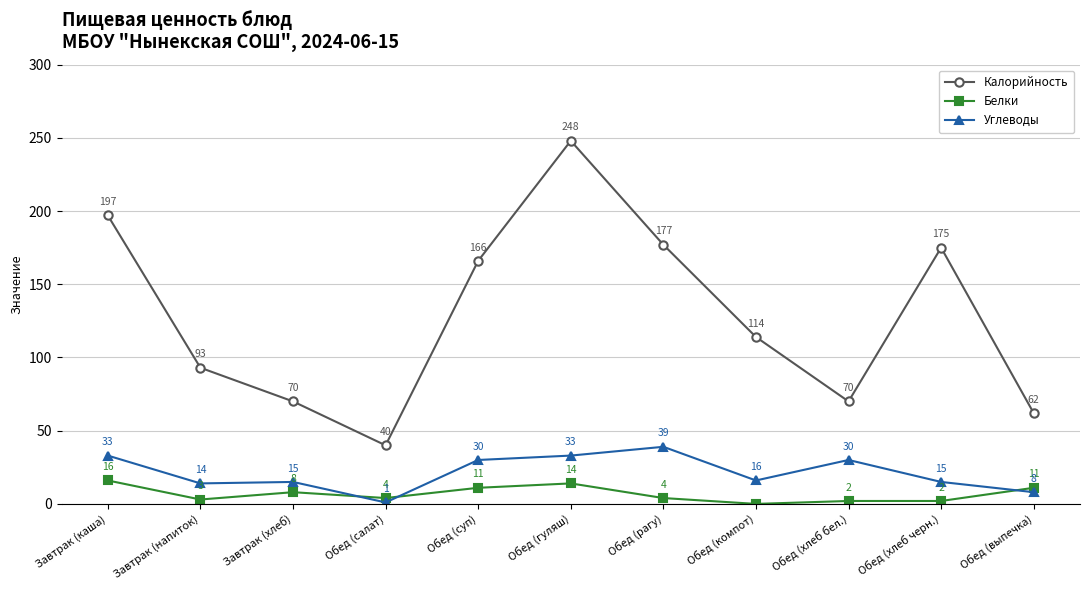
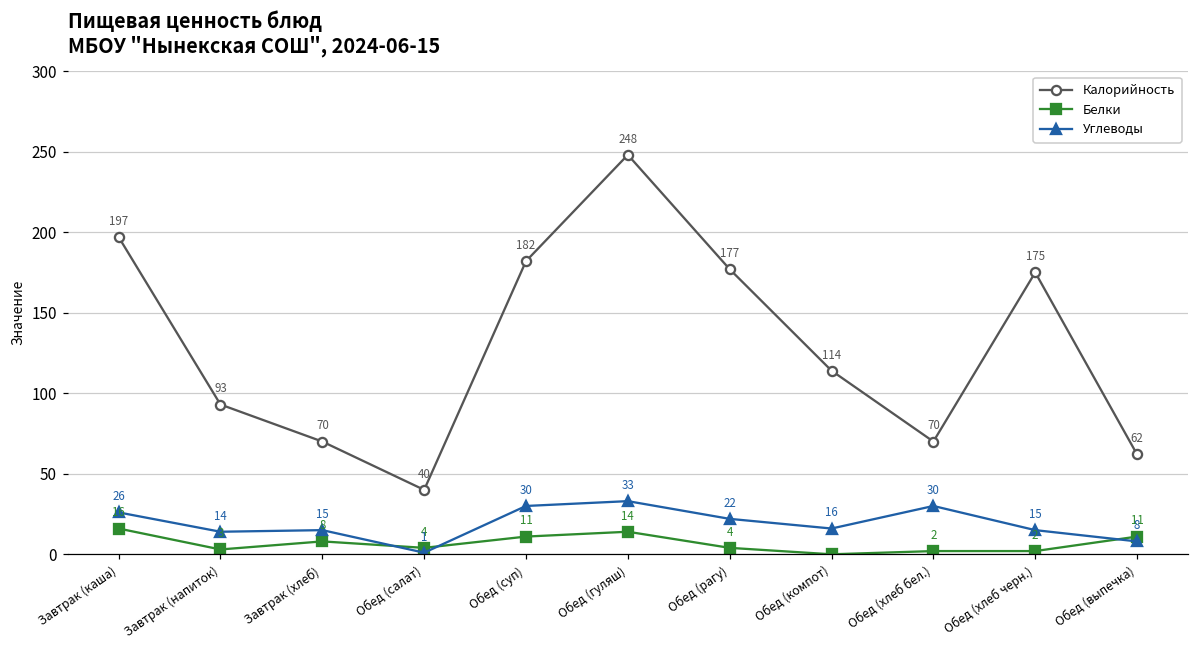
Углеводы, Завтрак (каша): 33 -> 26
Калорийность, Обед (суп): 166 -> 182
Углеводы, Обед (рагу): 39 -> 22
